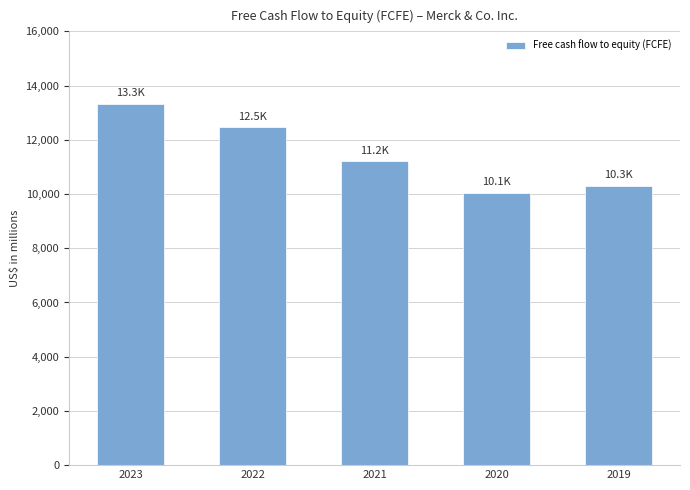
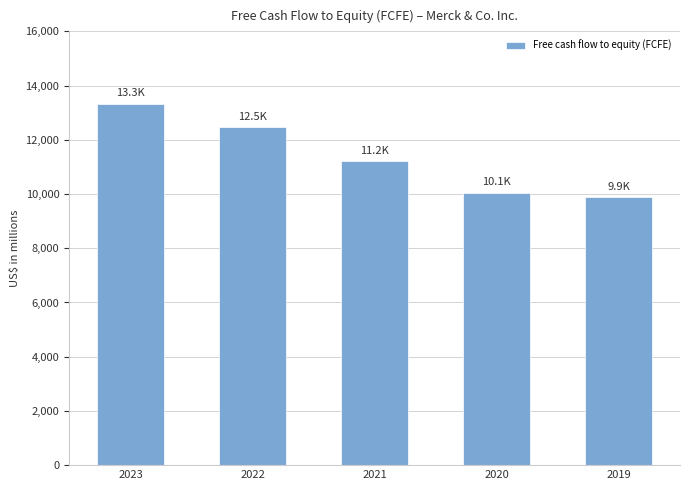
2019: 10.3K -> 9.9K
